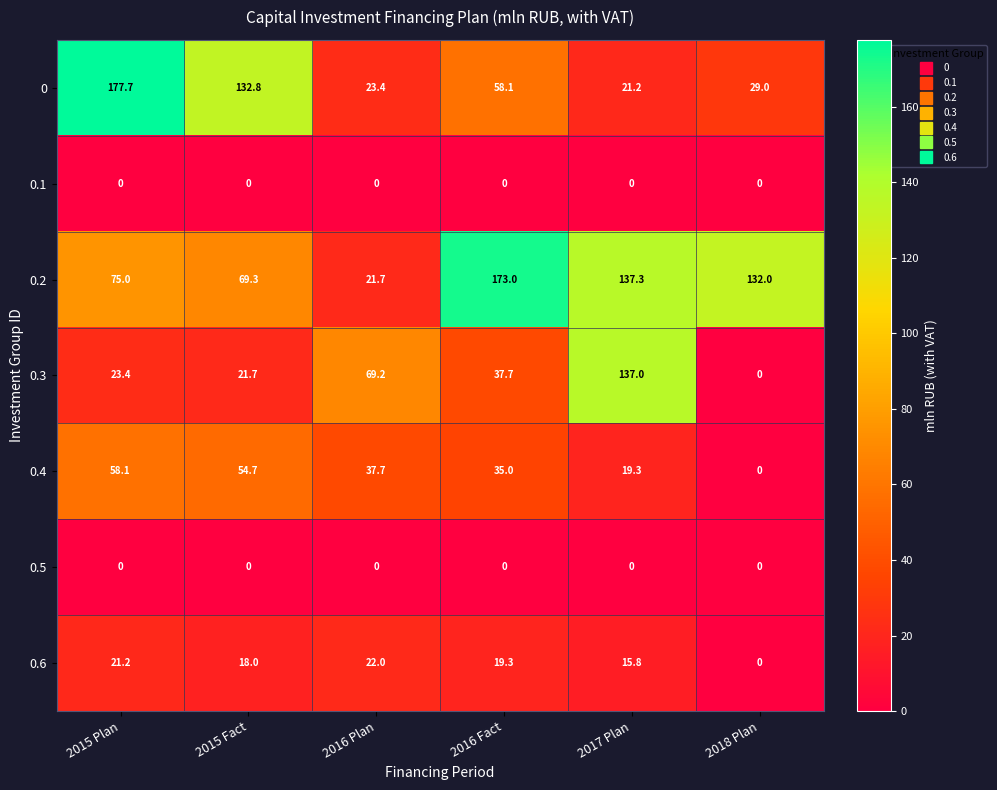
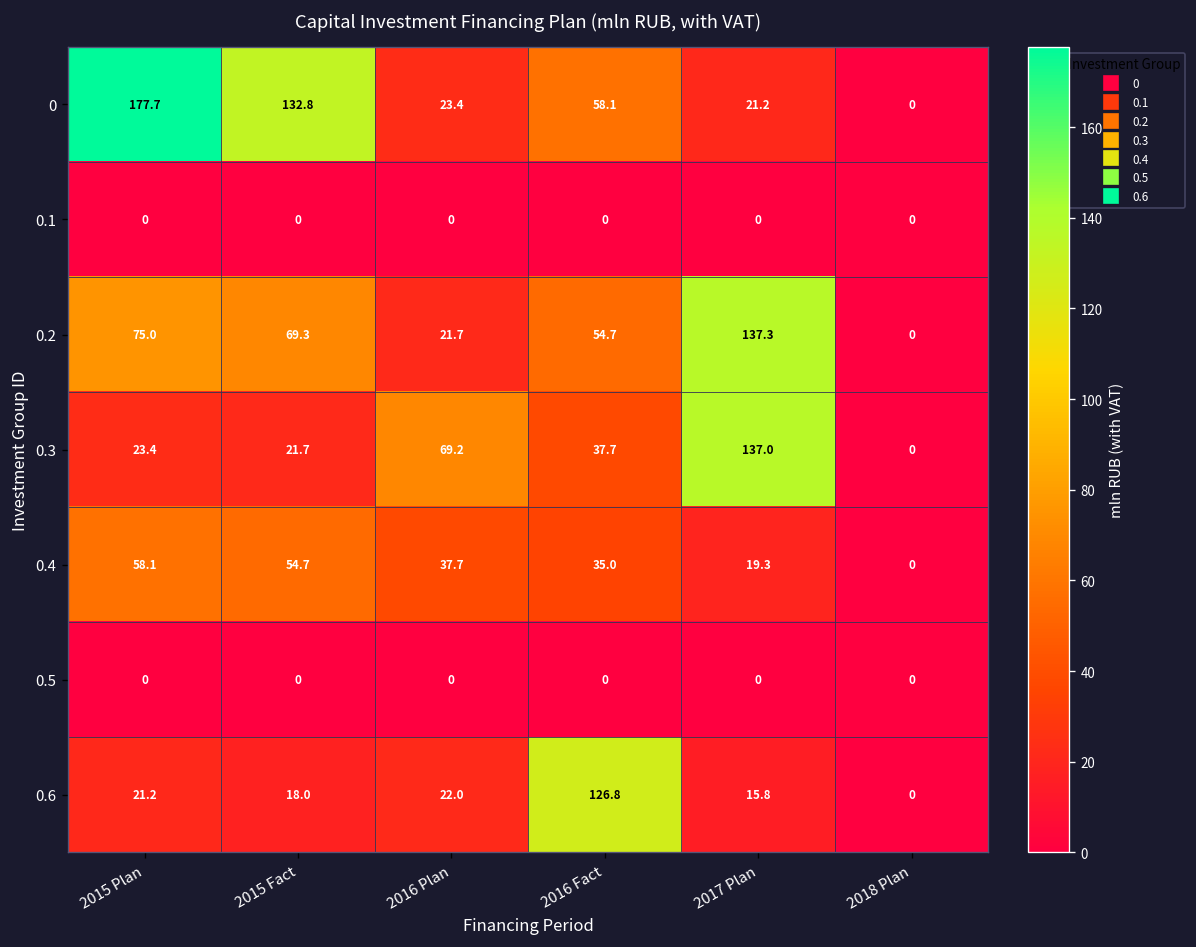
0, 2018 Plan: 29.0 -> 0
0.2, 2016 Fact: 173.0 -> 54.7
0.2, 2018 Plan: 132.0 -> 0
0.6, 2016 Fact: 19.3 -> 126.8
